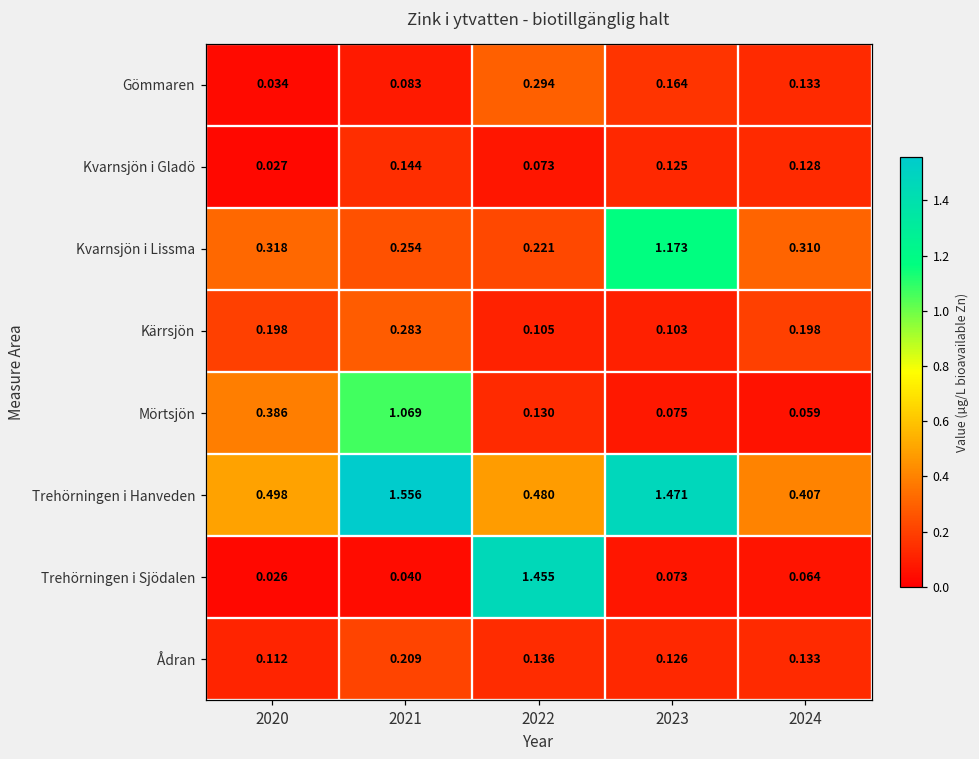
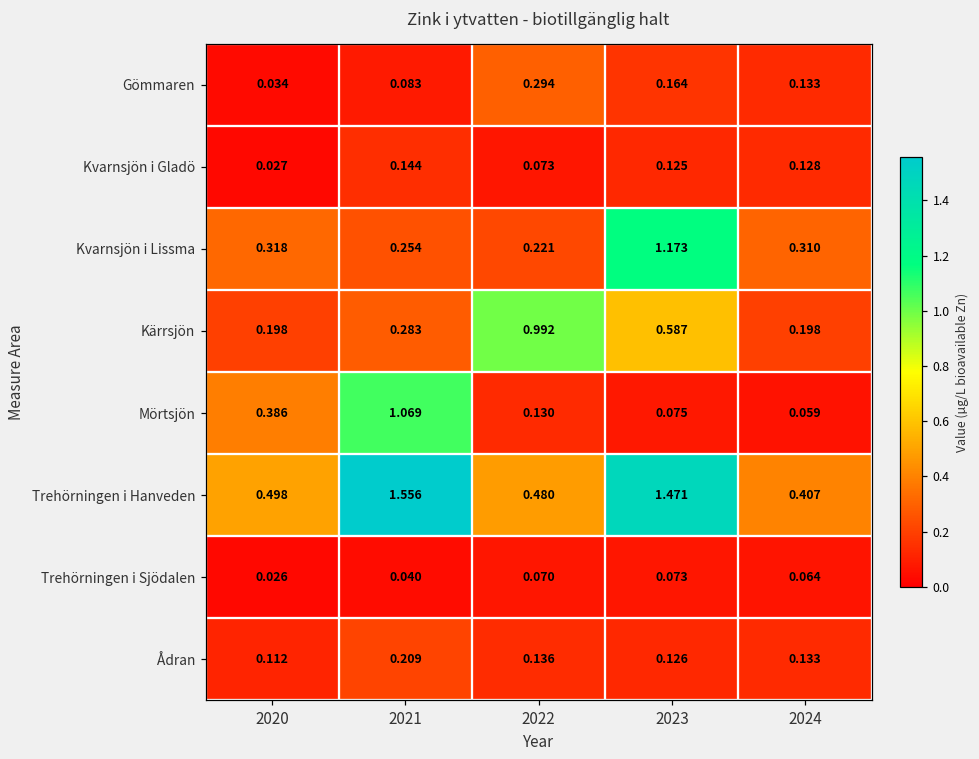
Kärrsjön, 2022: 0.105 -> 0.992
Kärrsjön, 2023: 0.103 -> 0.587
Trehörningen i Sjödalen, 2022: 1.455 -> 0.070
